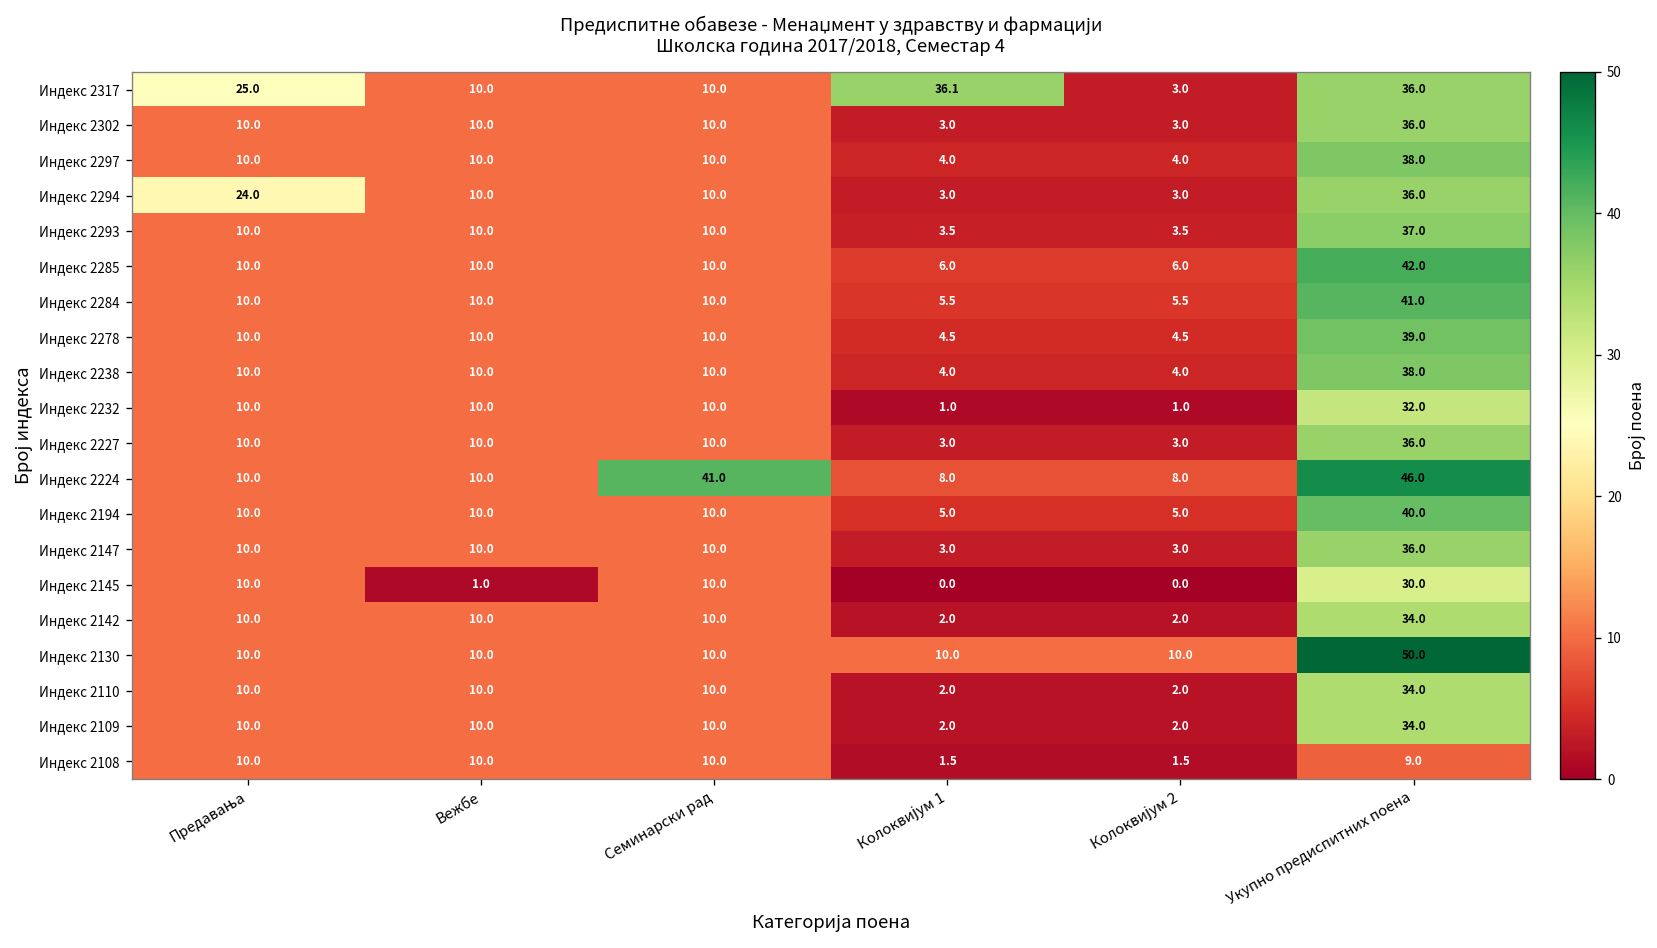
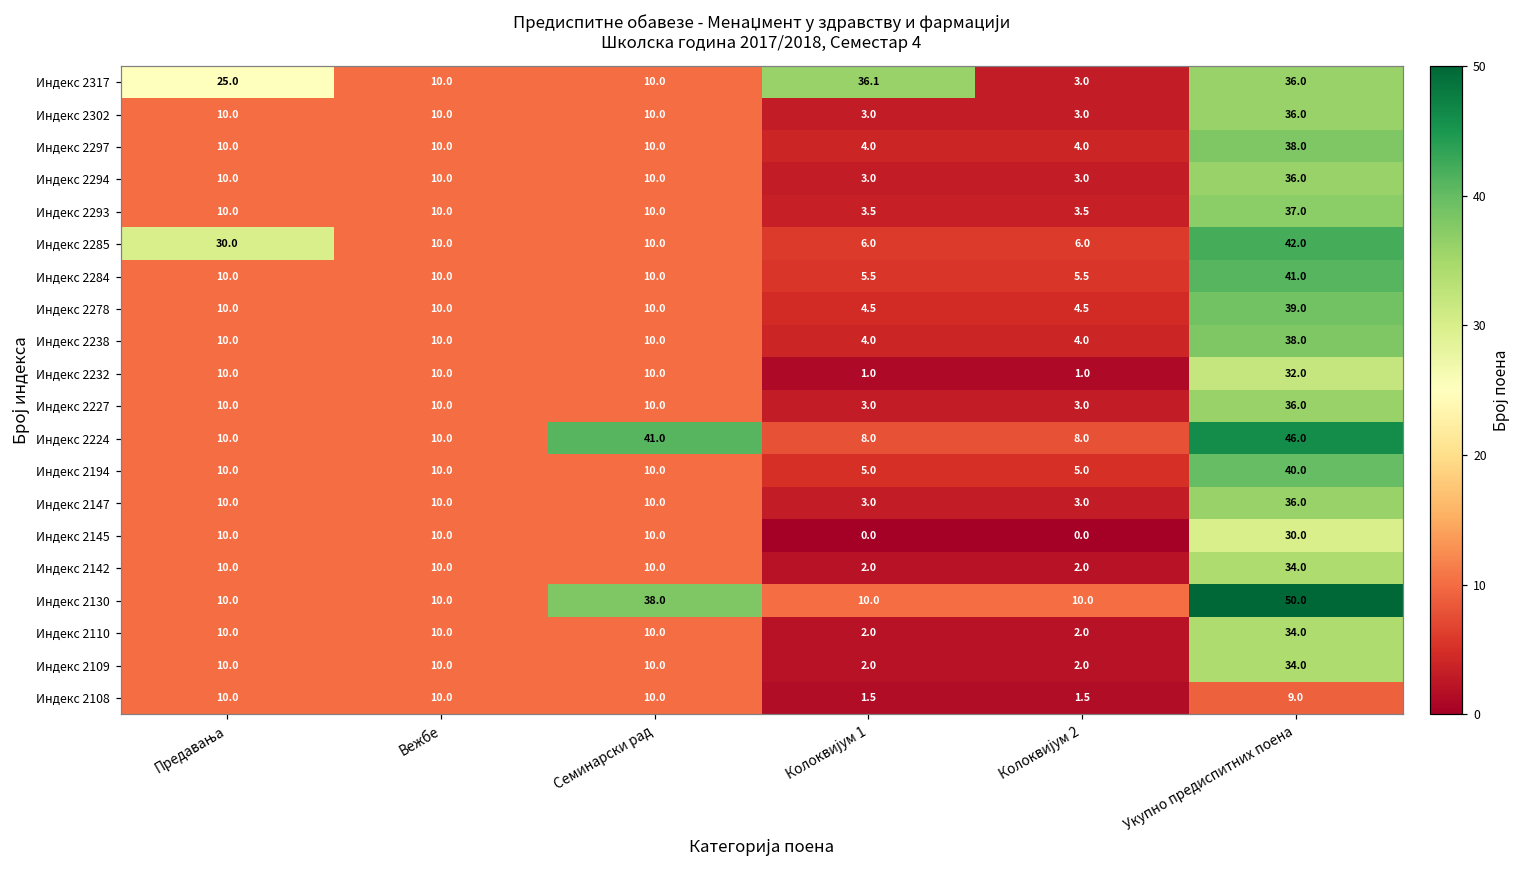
Индекс 2294, Предавања: 24.0 -> 10.0
Индекс 2285, Предавања: 10.0 -> 30.0
Индекс 2145, Вежбе: 1.0 -> 10.0
Индекс 2130, Семинарски рад: 10.0 -> 38.0
